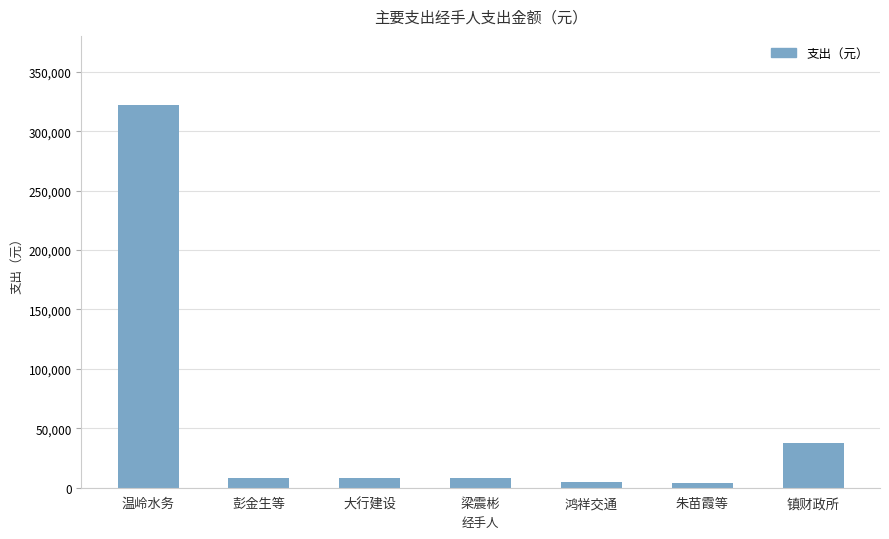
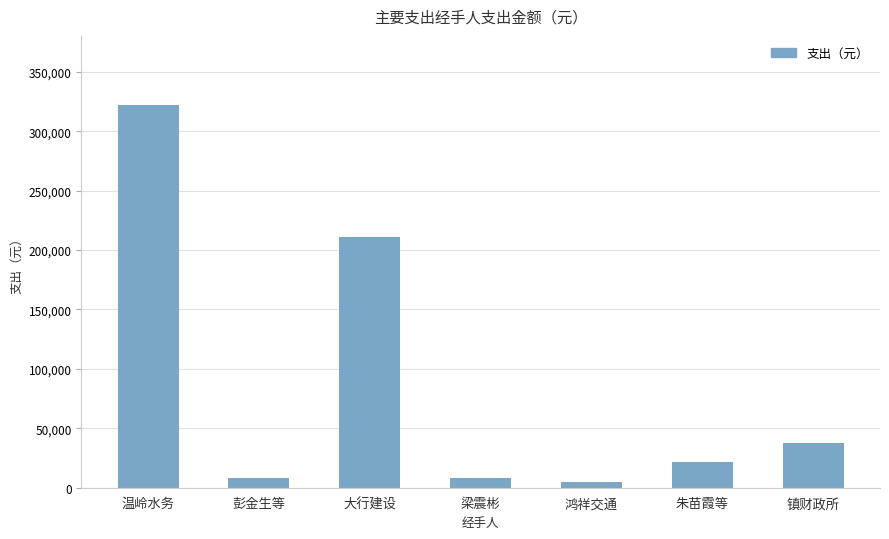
大行建设: 8,000 -> 211,000
朱苗霞等: 4,000 -> 22,000
